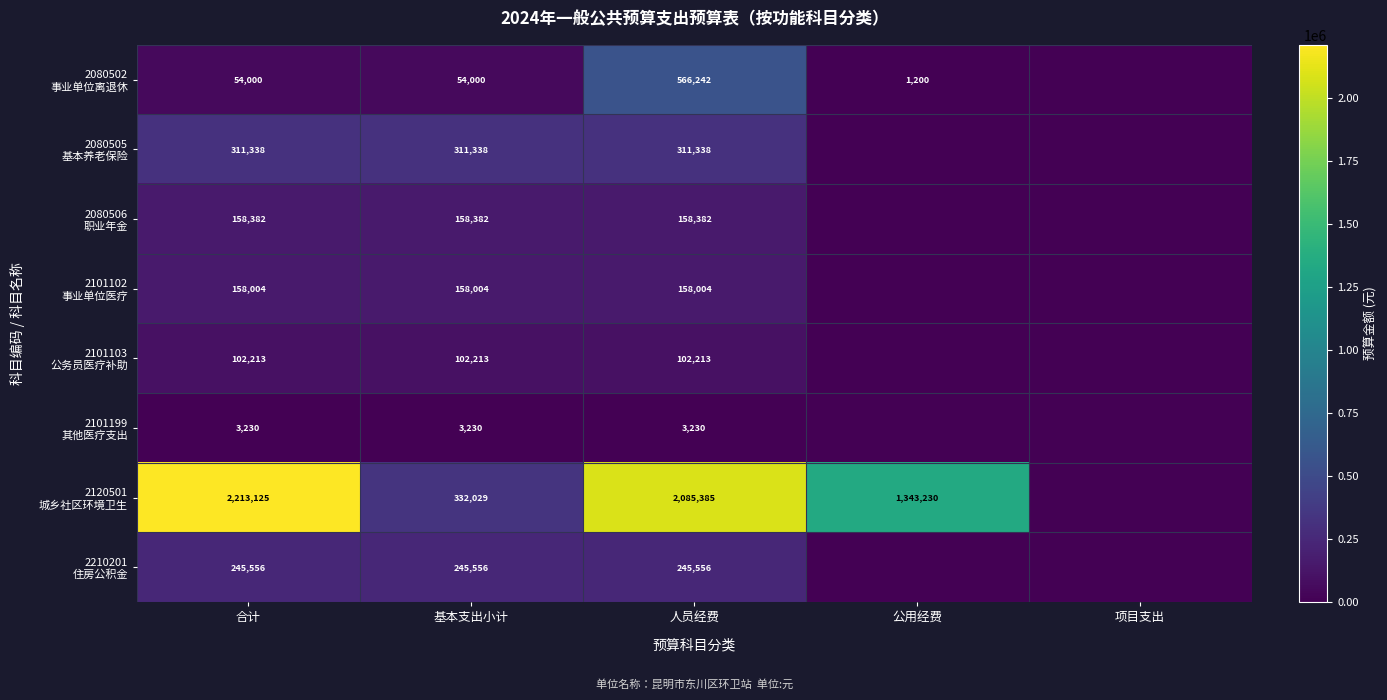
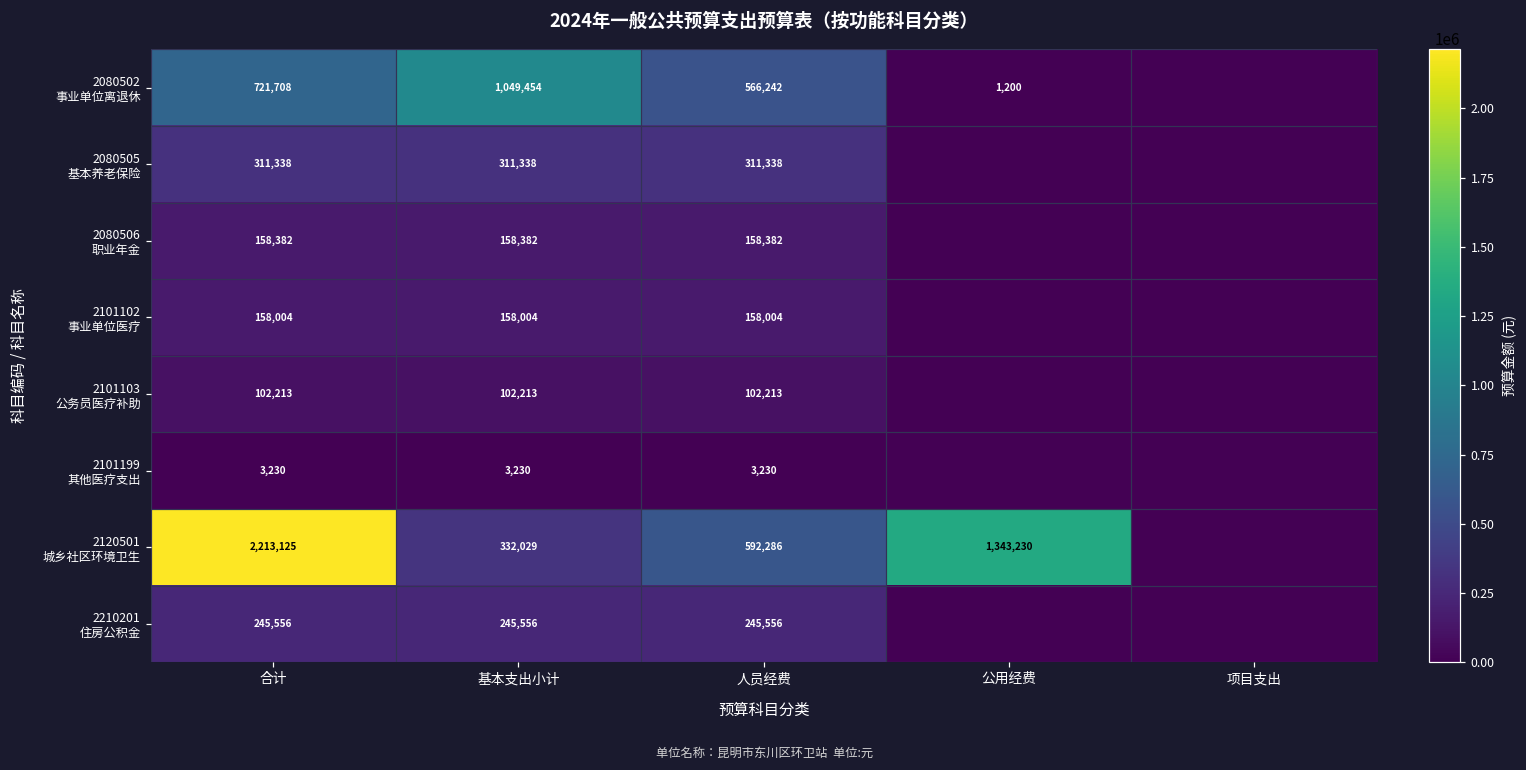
2080502 事业单位离退休, 合计: 54,000 -> 721,708
2080502 事业单位离退休, 基本支出小计: 54,000 -> 1,049,454
2120501 城乡社区环境卫生, 人员经费: 2,085,385 -> 592,286
